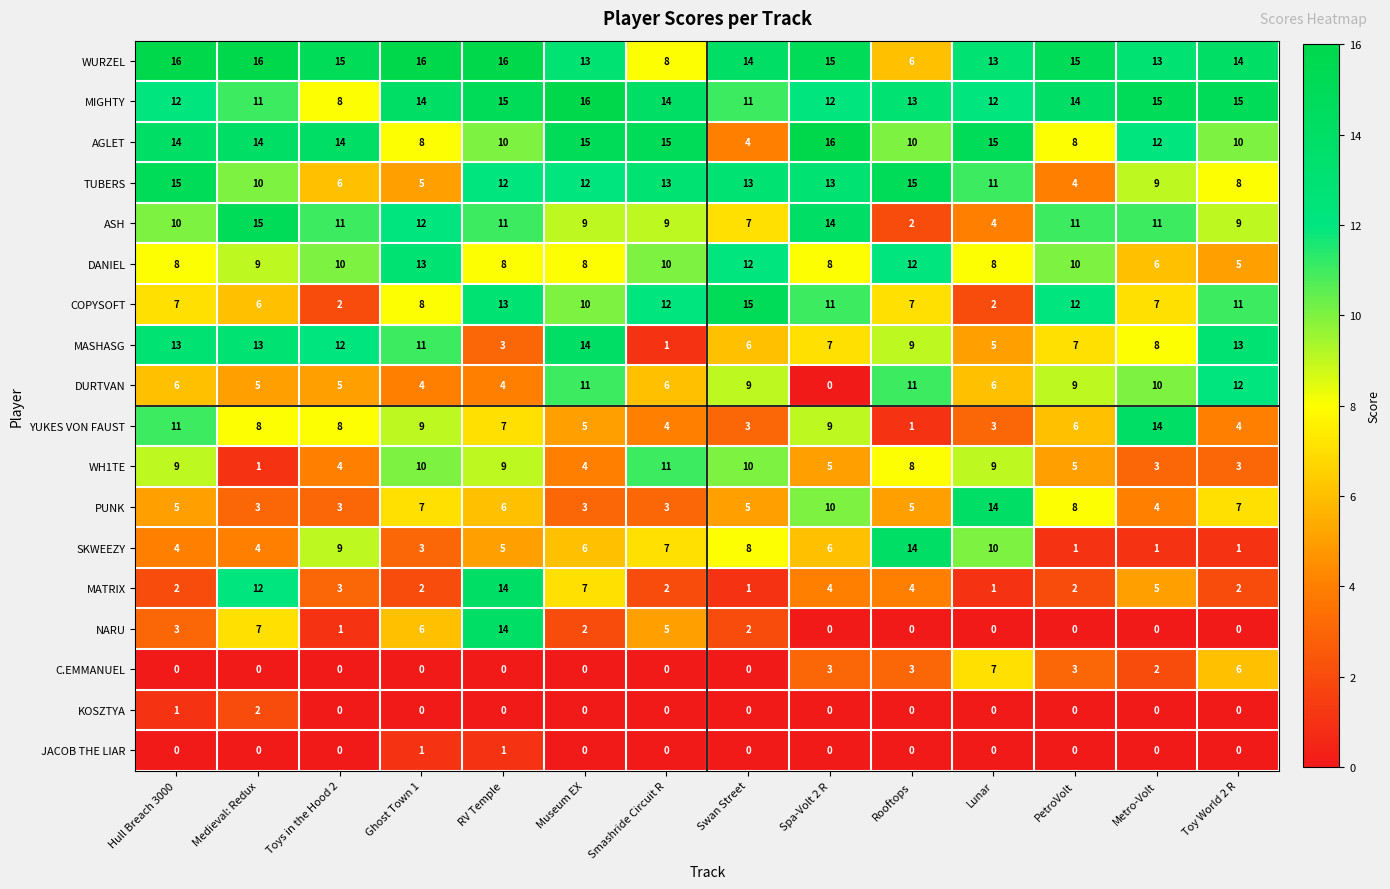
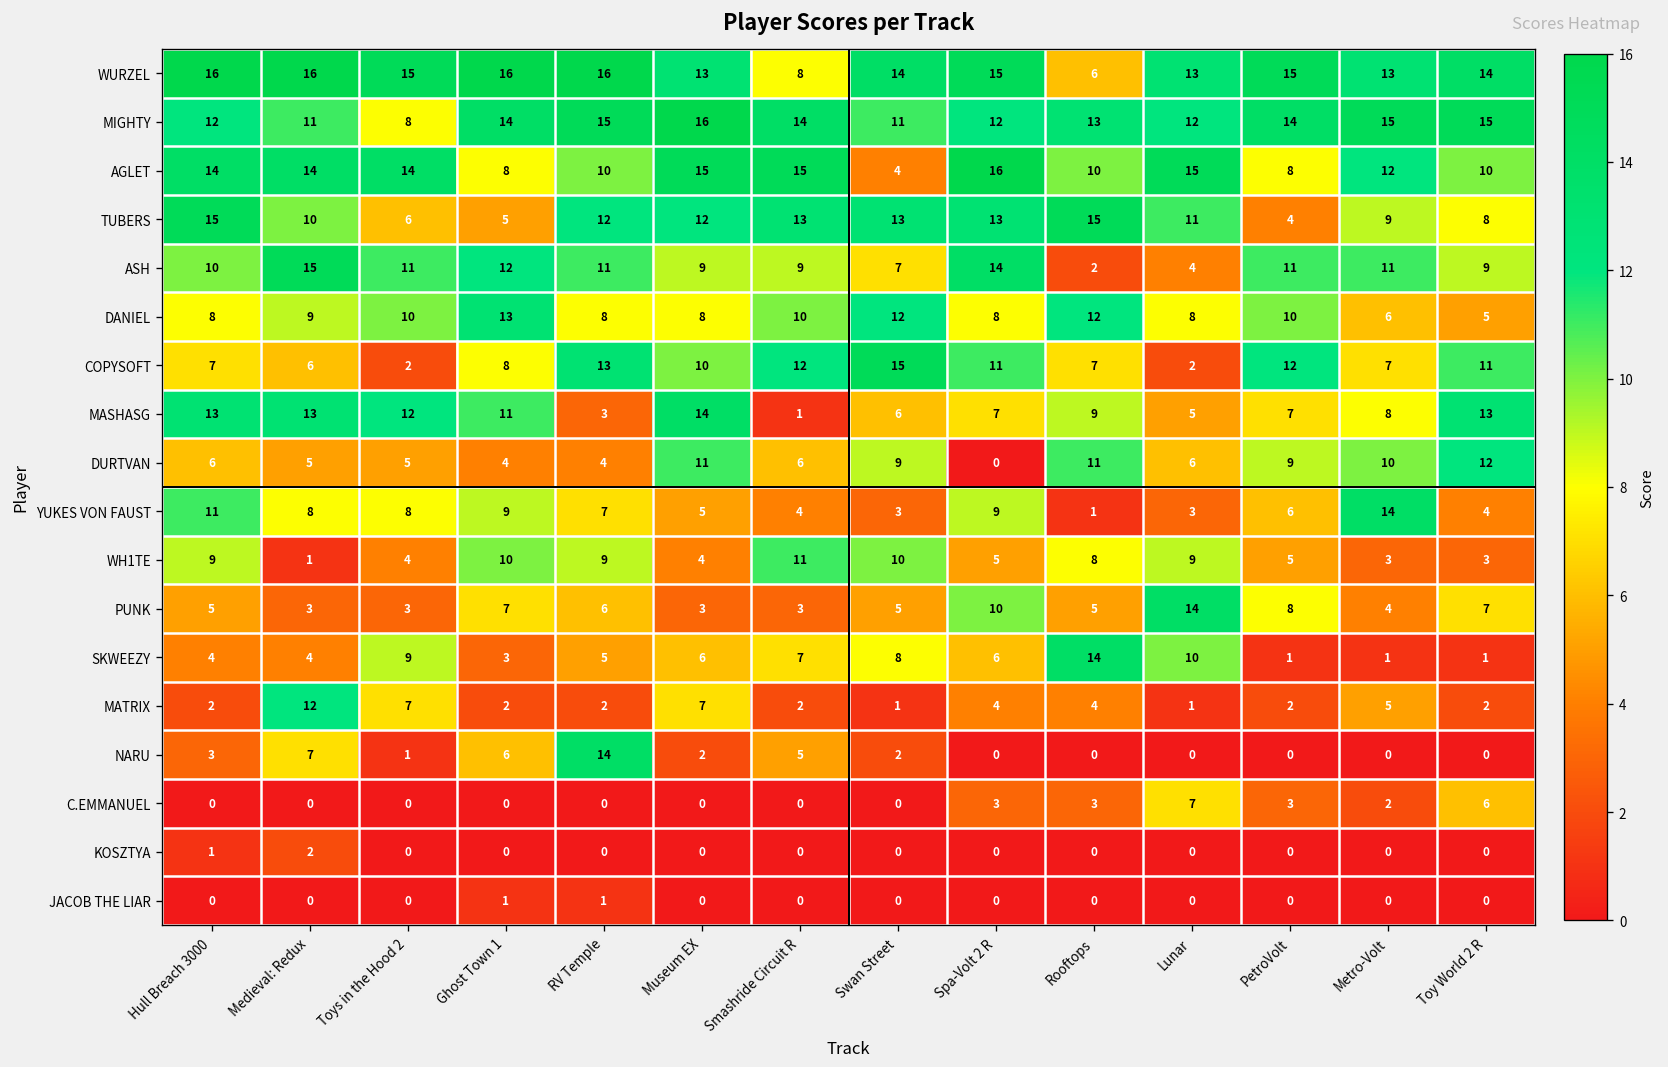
MATRIX, Toys in the Hood 2: 3 -> 7
MATRIX, RV Temple: 14 -> 2
